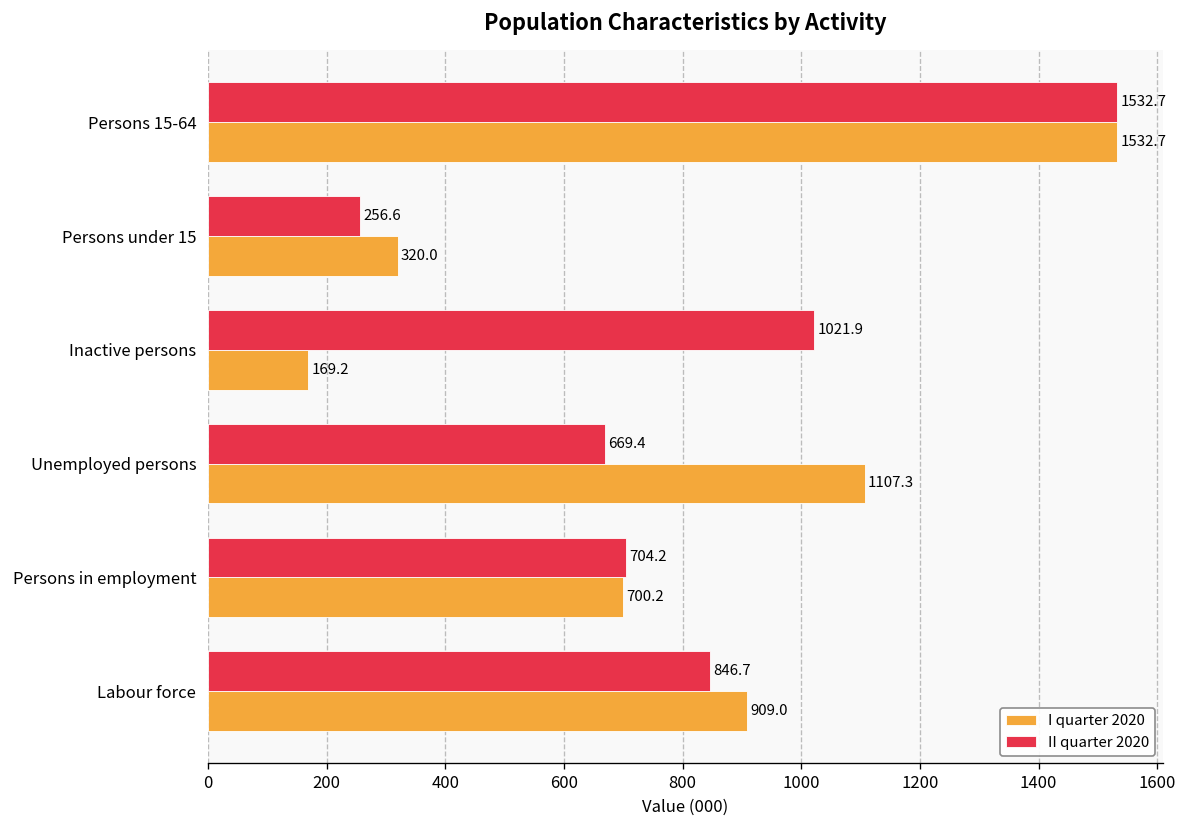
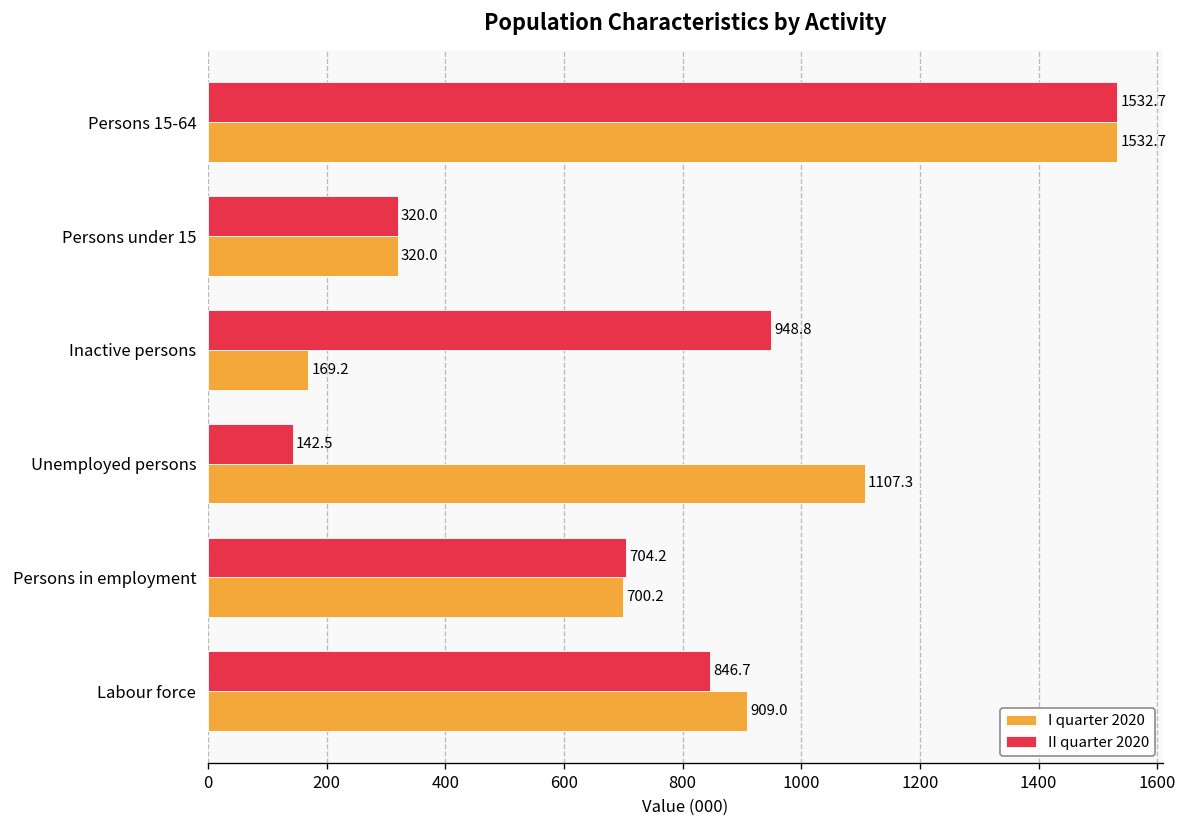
II quarter 2020, Persons under 15: 256.6 -> 320.0
II quarter 2020, Inactive persons: 1021.9 -> 948.8
II quarter 2020, Unemployed persons: 669.4 -> 142.5
